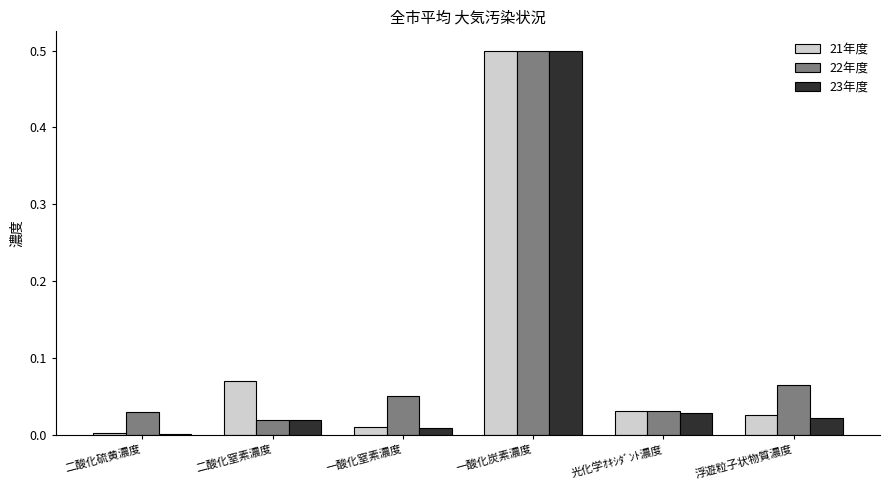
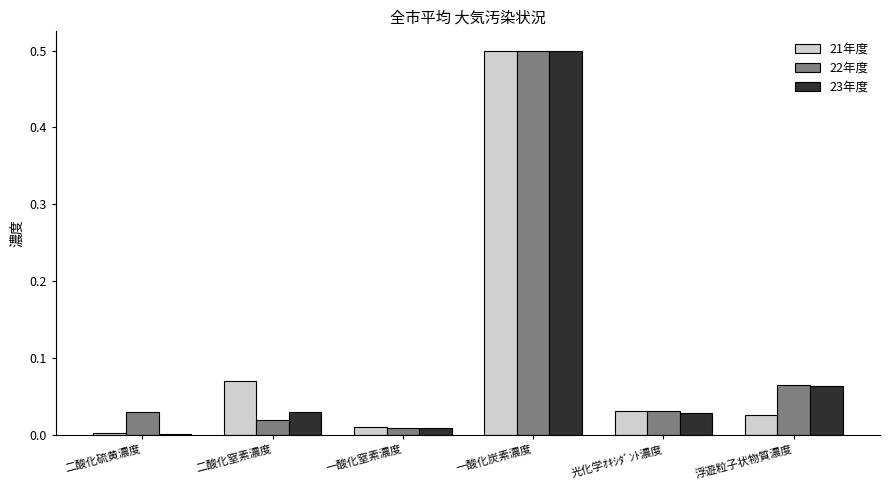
23年度, 二酸化窒素濃度: 0.02 -> 0.03
22年度, 一酸化窒素濃度: 0.05 -> 0.01
23年度, 浮遊粒子状物質濃度: 0.02 -> 0.06
